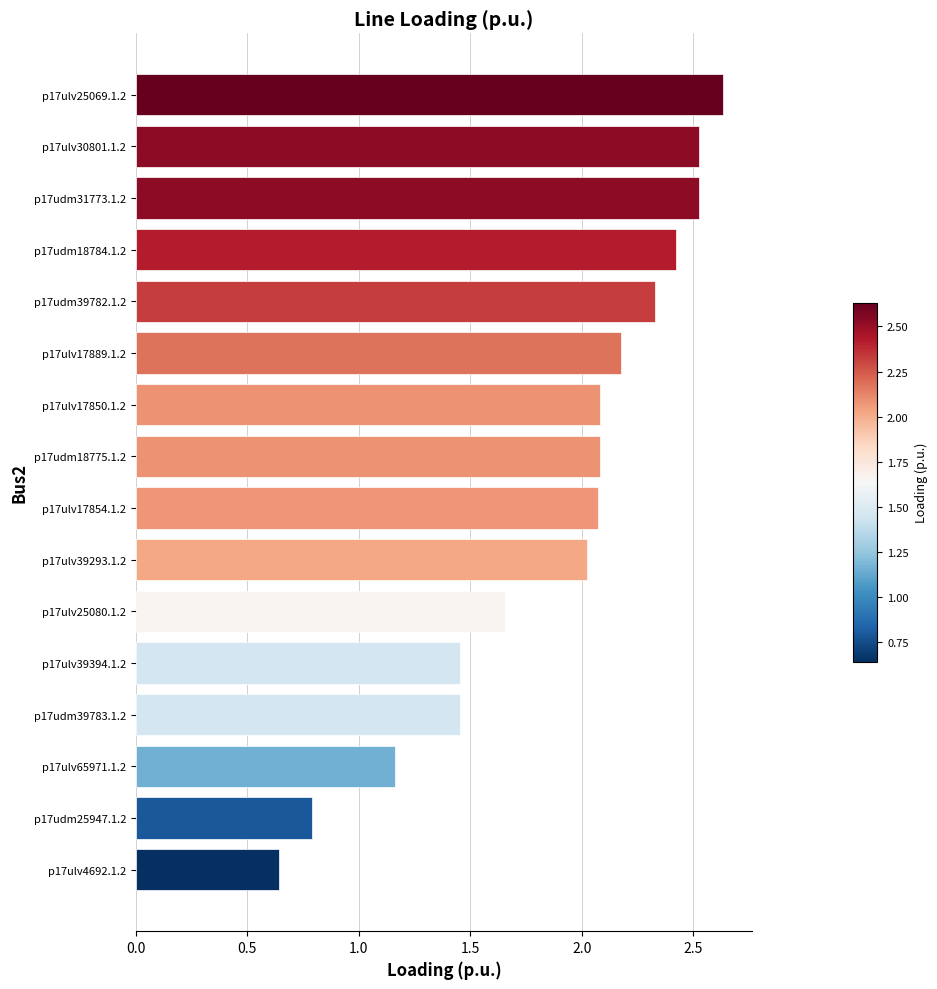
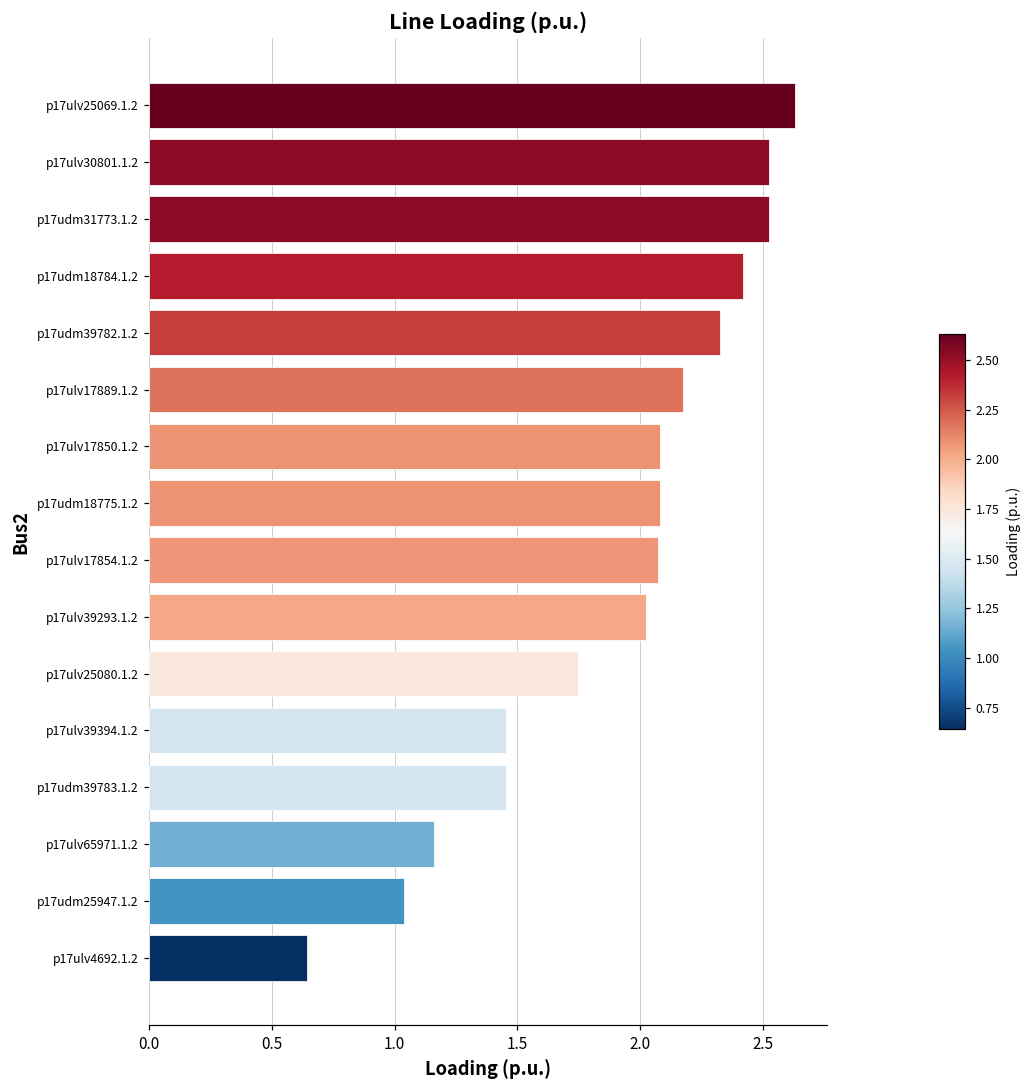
p17ulv25080.1.2: 1.65 -> 1.75
p17udm25947.1.2: 0.79 -> 1.04
